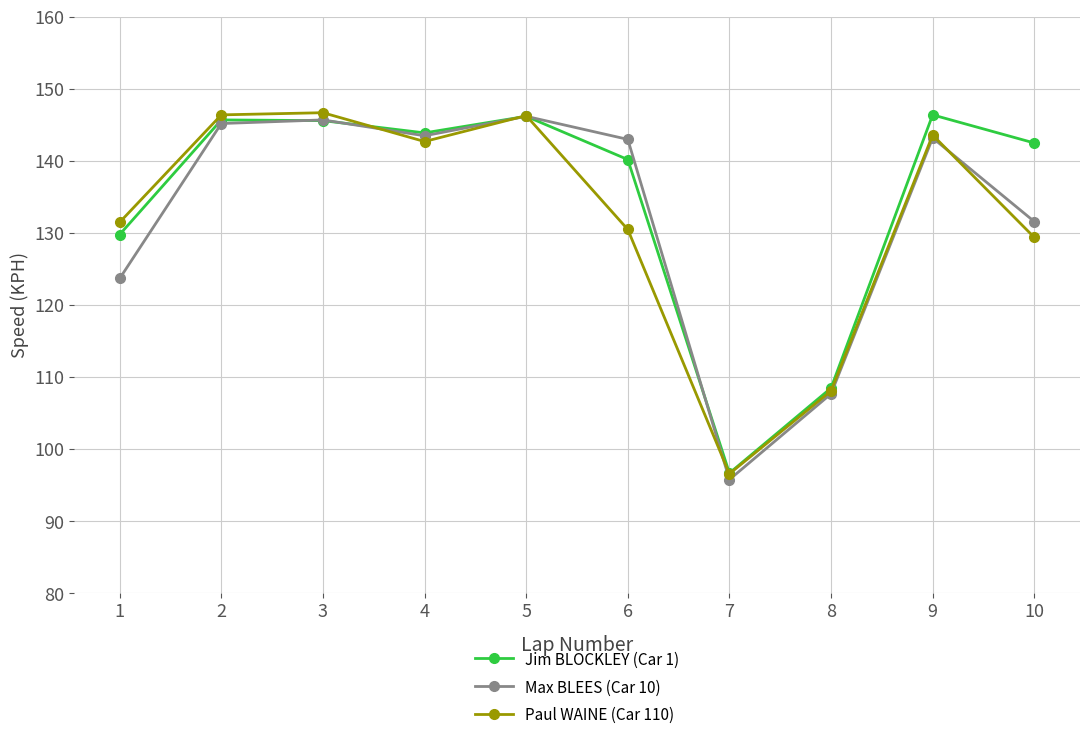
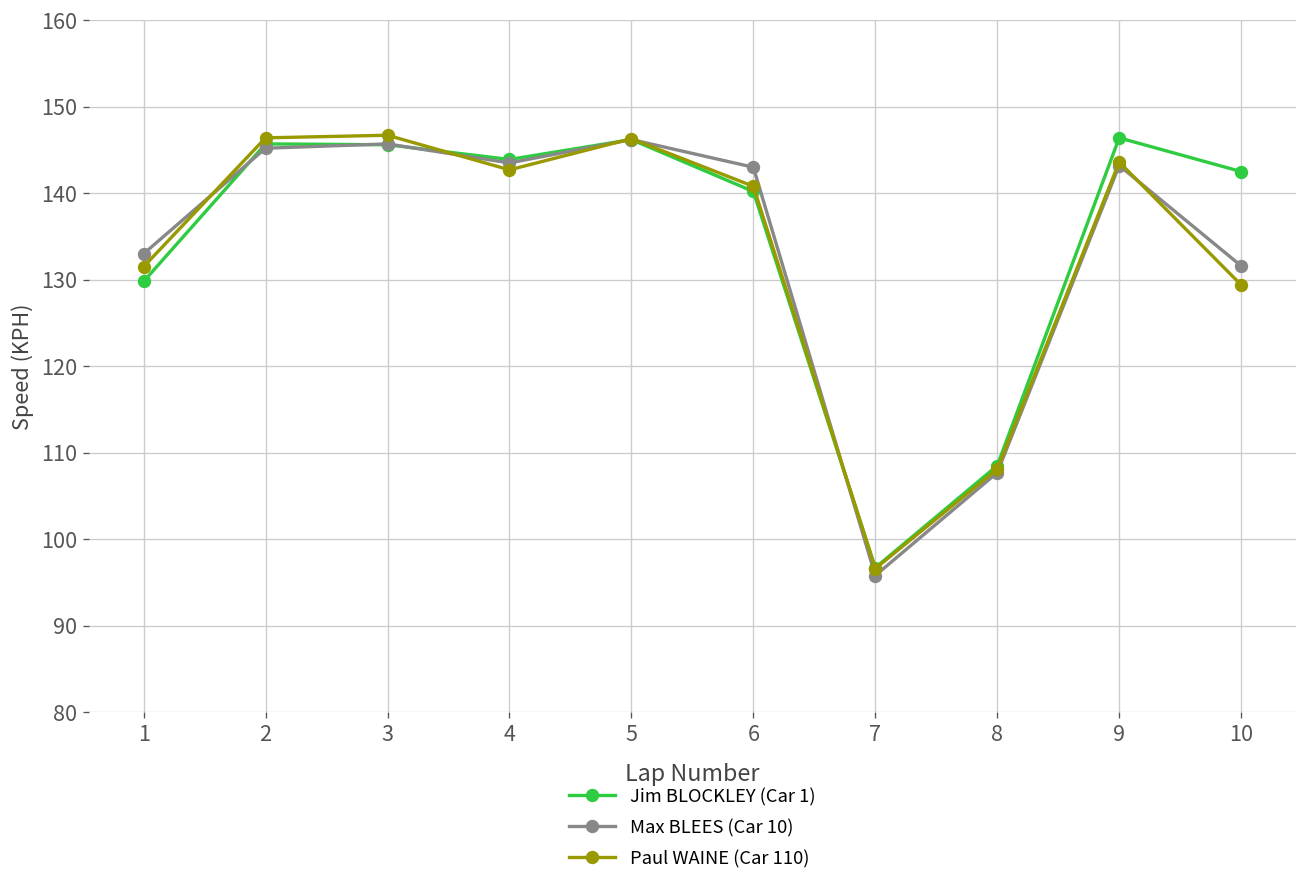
Max BLEES (Car 10), 1: 124 -> 133
Paul WAINE (Car 110), 6: 131 -> 141
